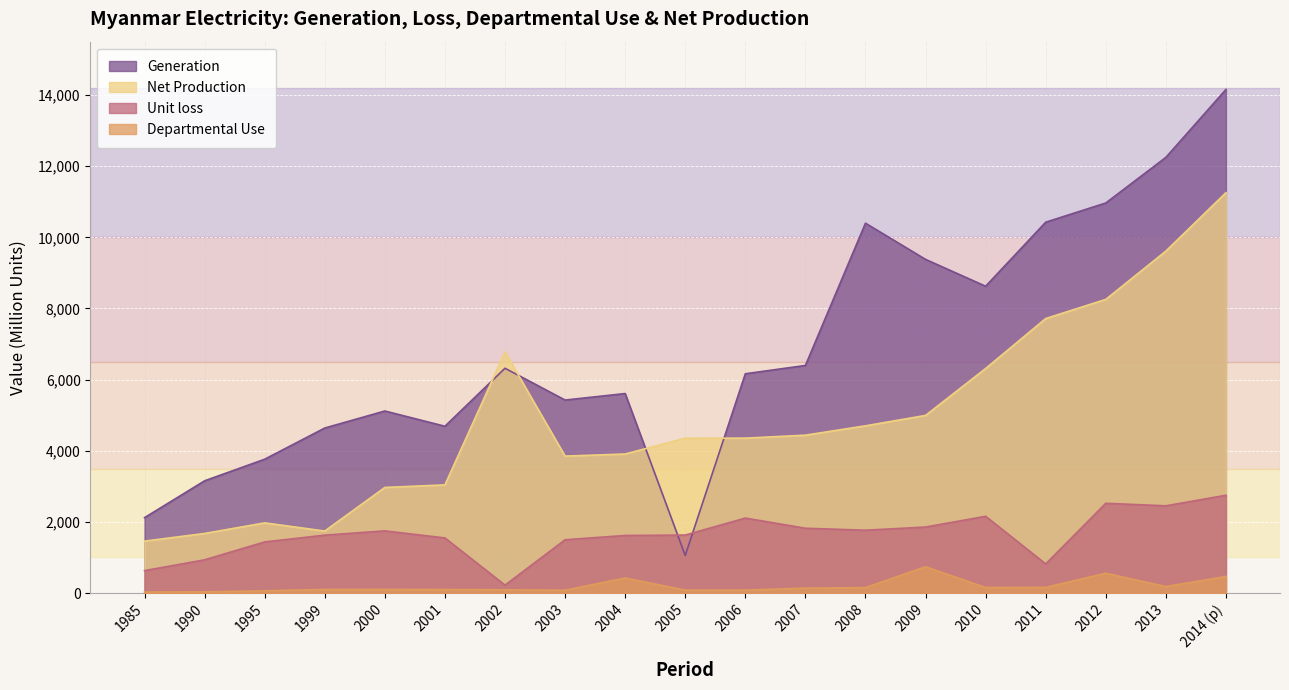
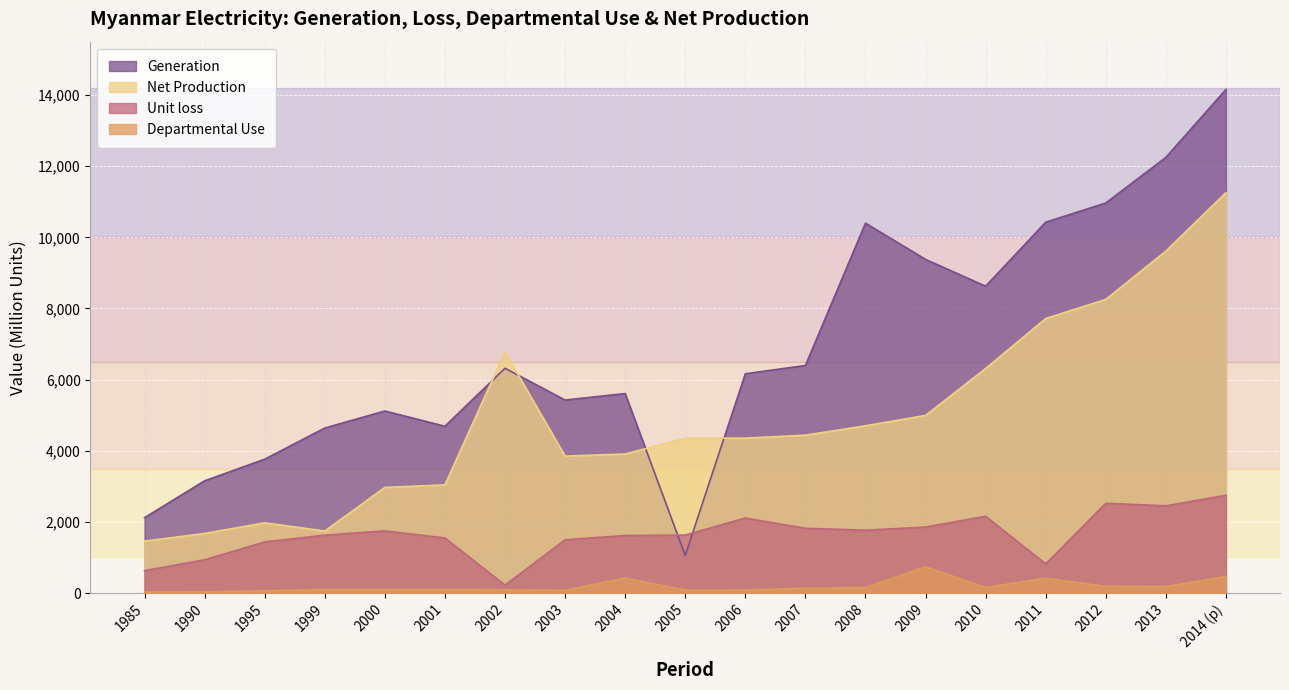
Departmental Use, 2011: 200 -> 400
Departmental Use, 2012: 600 -> 200
